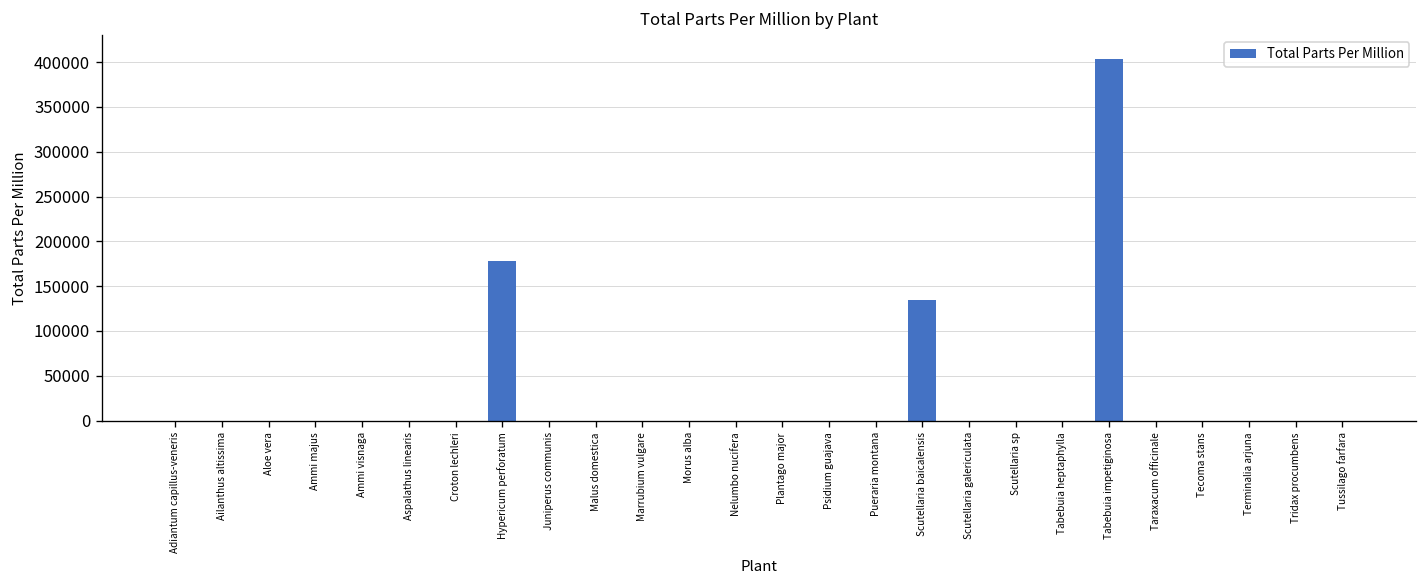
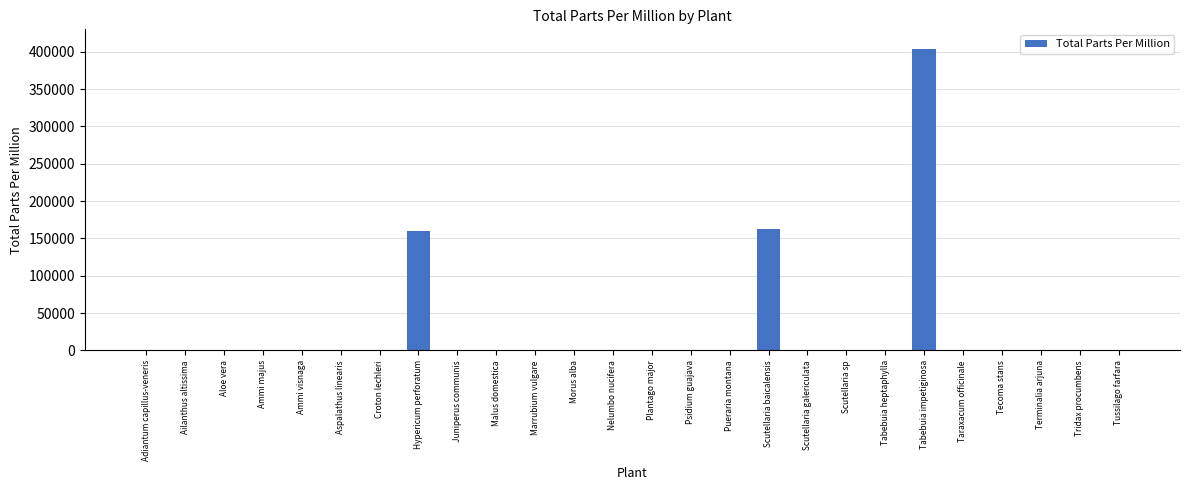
Hypericum perforatum: 180000 -> 160000
Scutellaria baicalensis: 130000 -> 160000
